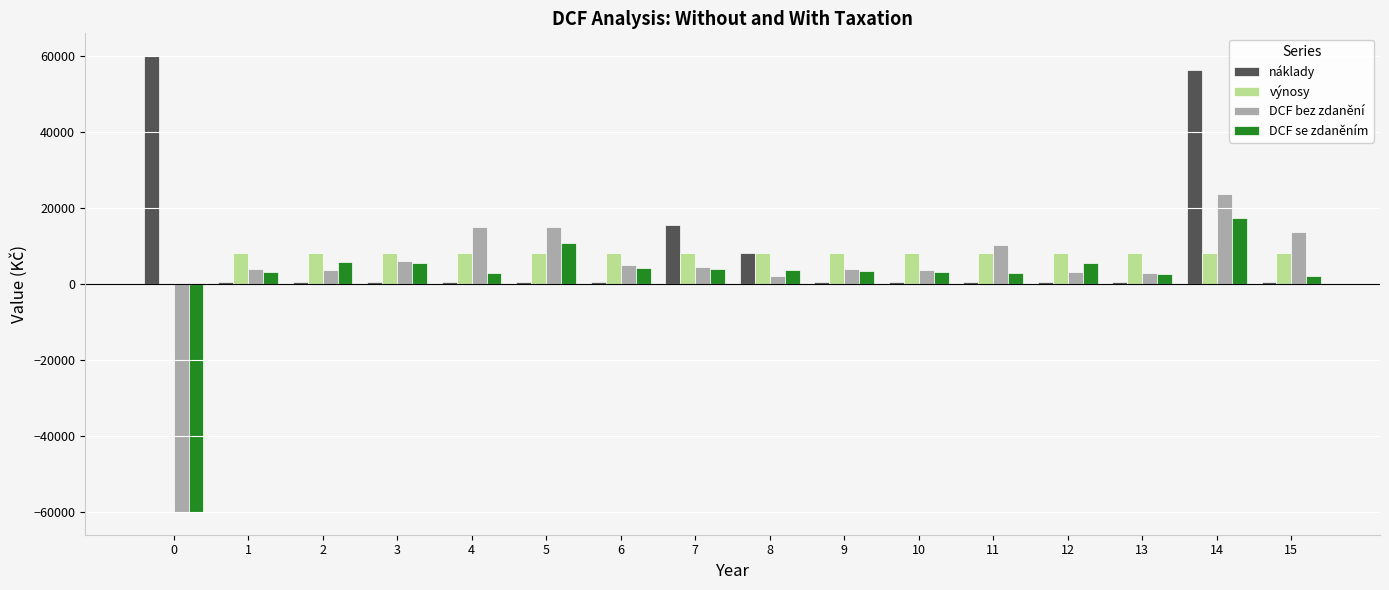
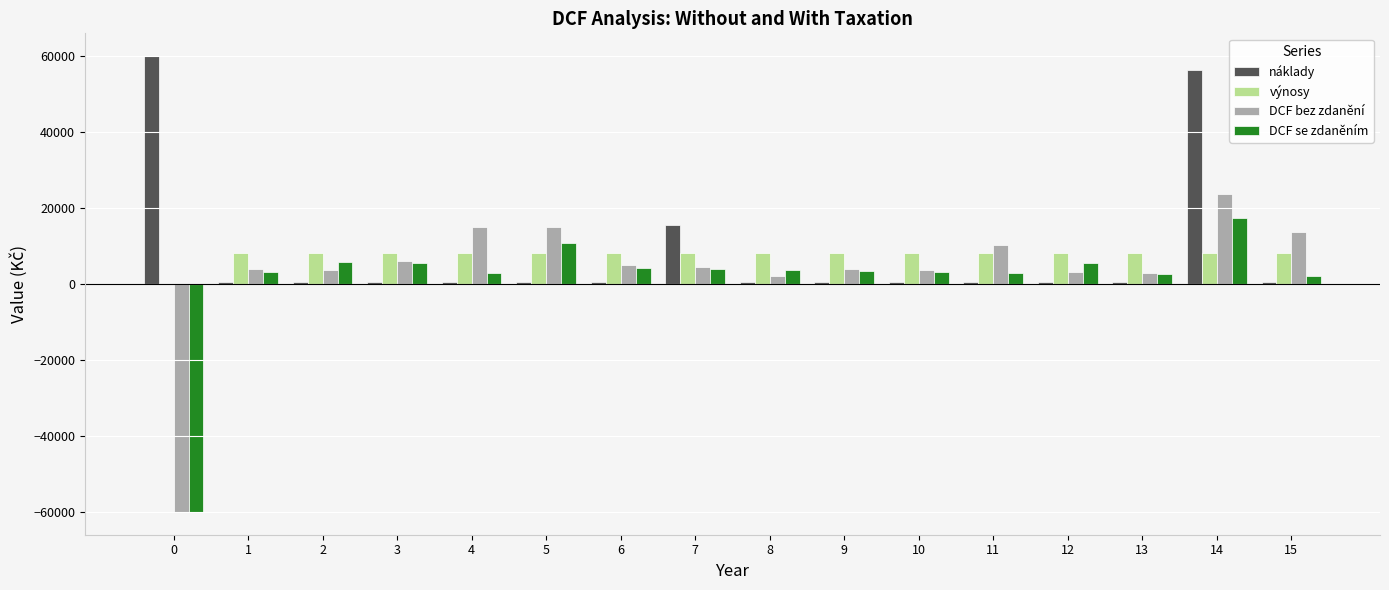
náklady, 8: 8000 -> 1000
